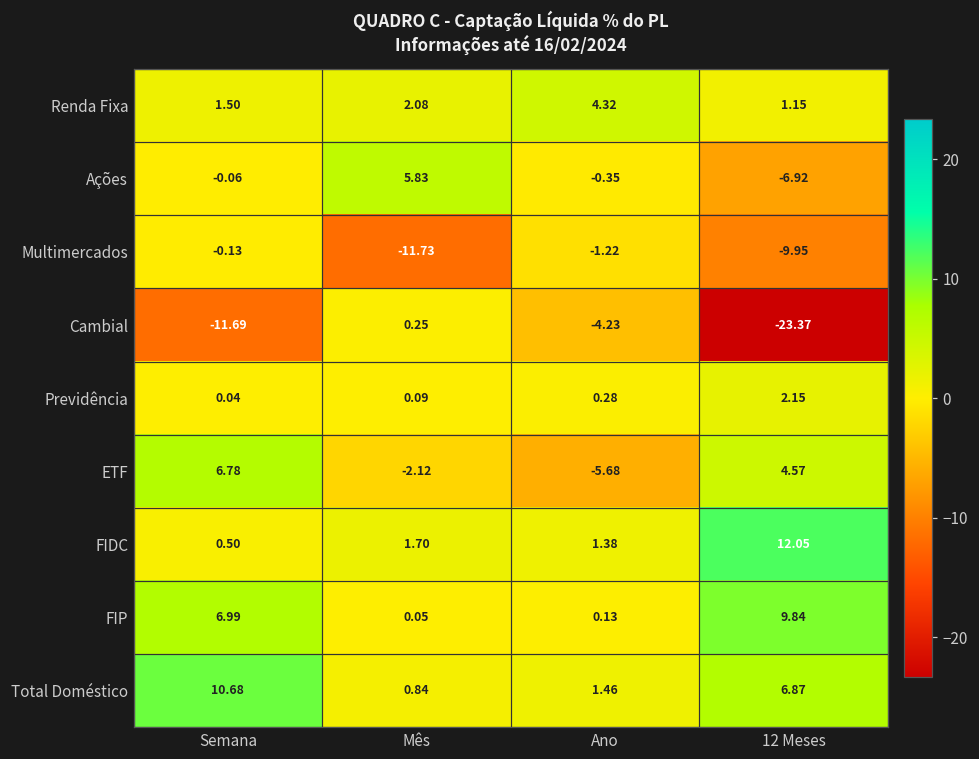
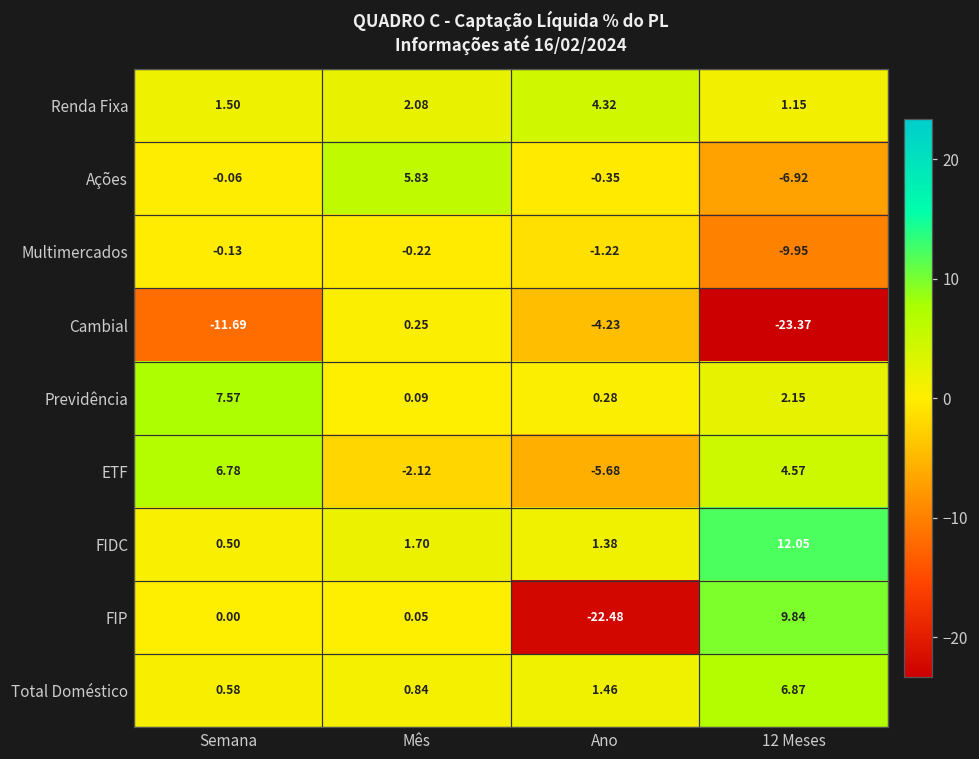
Multimercados, Mês: -11.73 -> -0.22
Previdência, Semana: 0.04 -> 7.57
FIP, Semana: 6.99 -> 0.00
FIP, Ano: 0.13 -> -22.48
Total Doméstico, Semana: 10.68 -> 0.58
